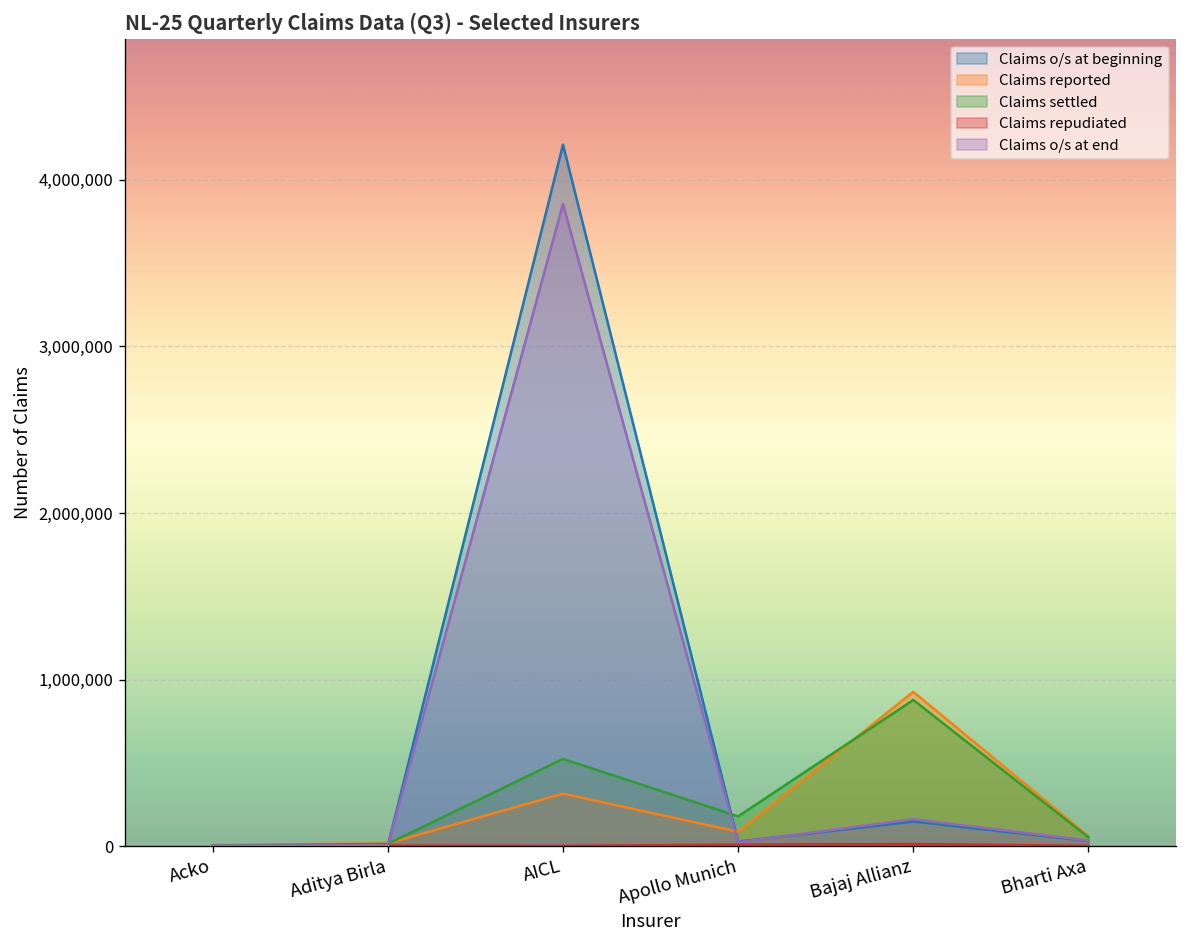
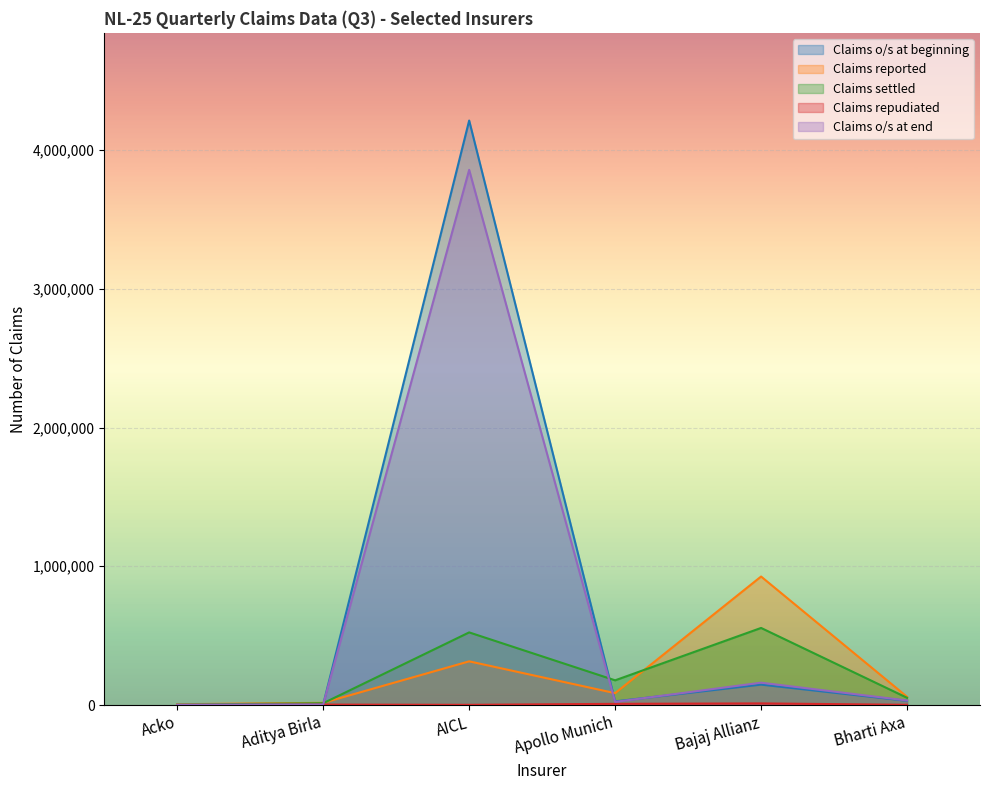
Claims settled, Bajaj Allianz: 880,000 -> 560,000
